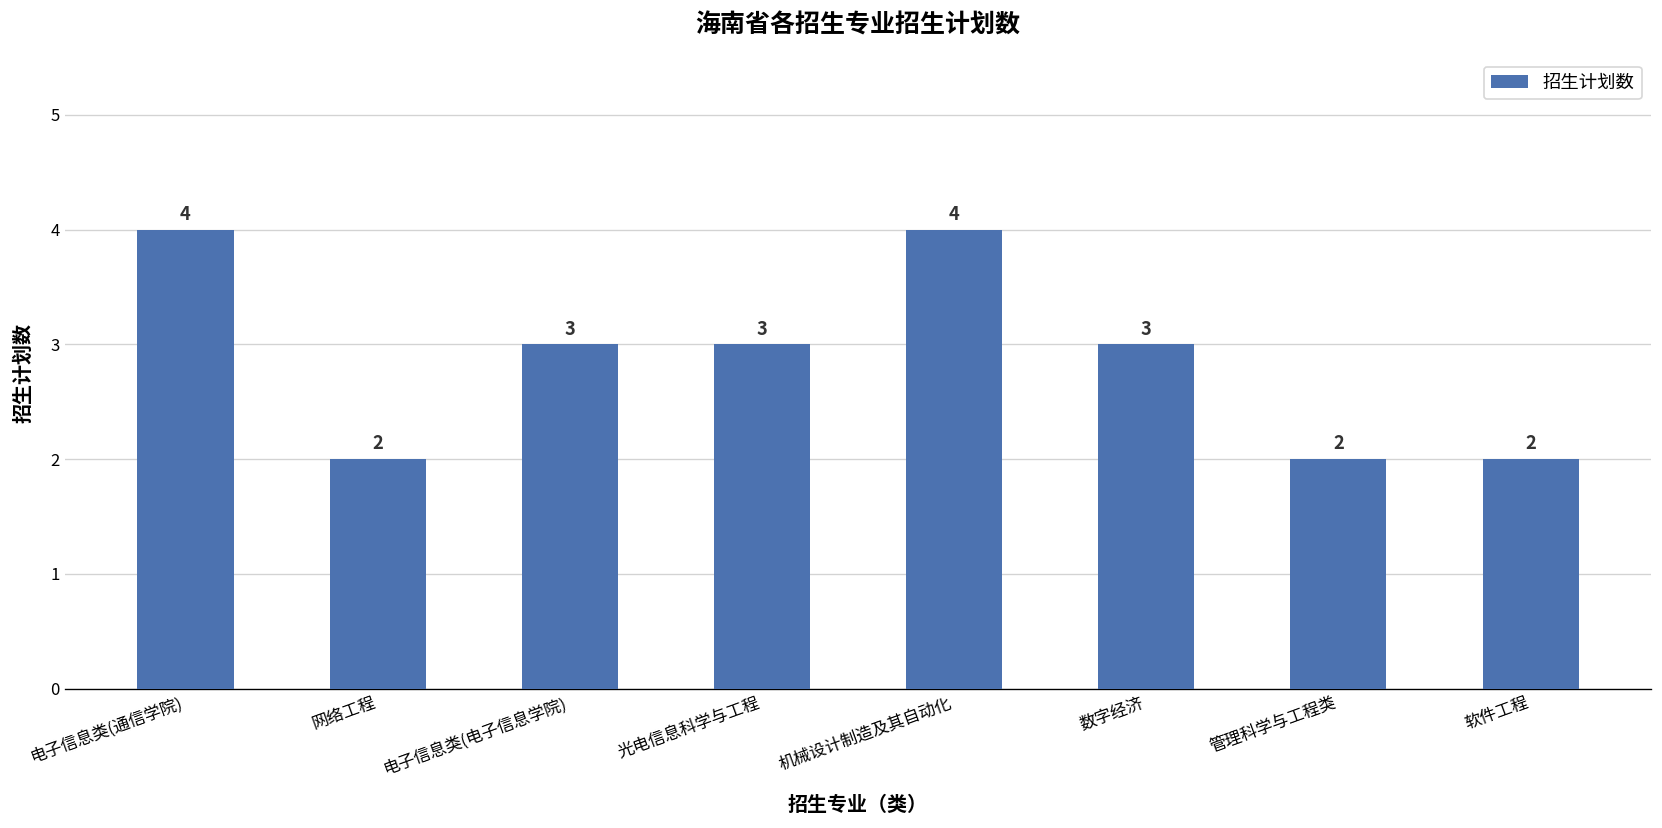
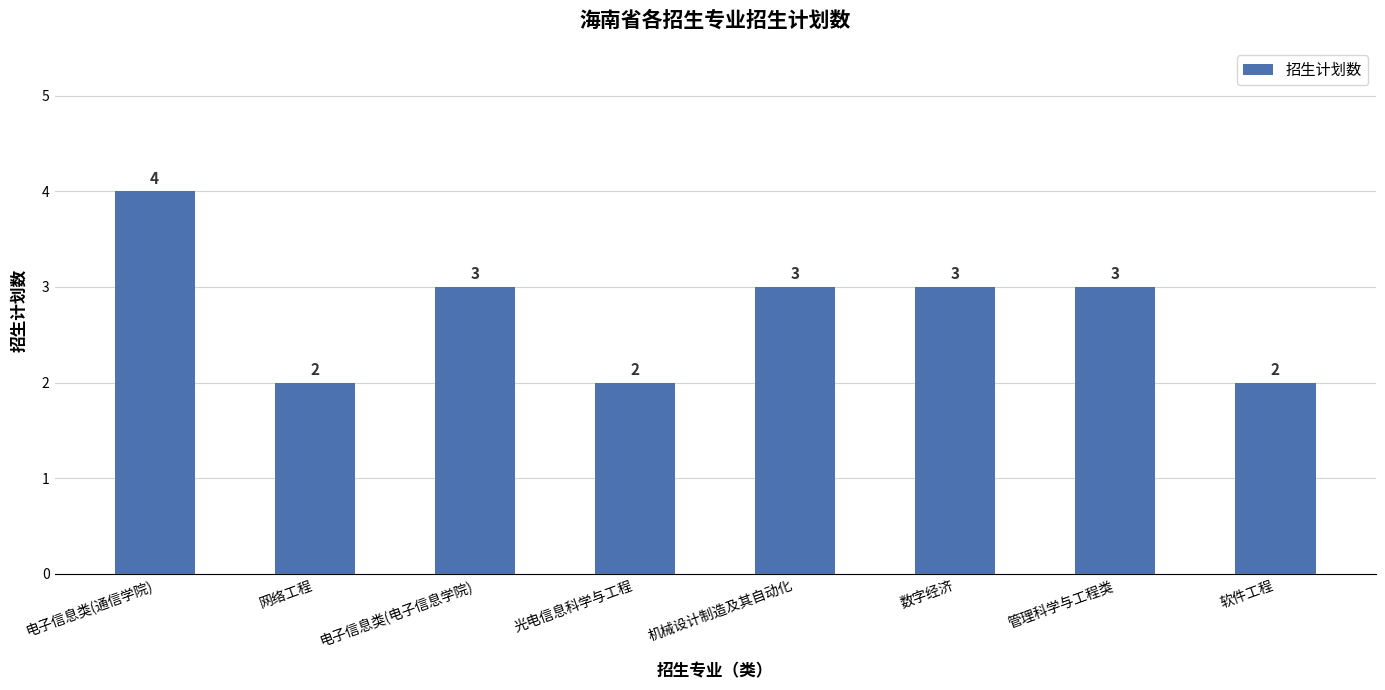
光电信息科学与工程: 3 -> 2
机械设计制造及其自动化: 4 -> 3
管理科学与工程类: 2 -> 3
